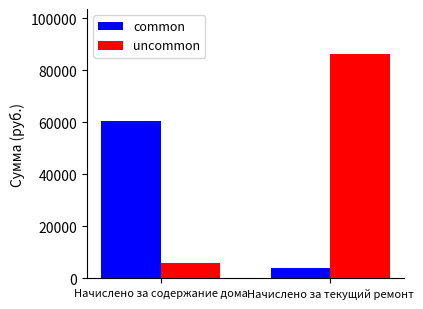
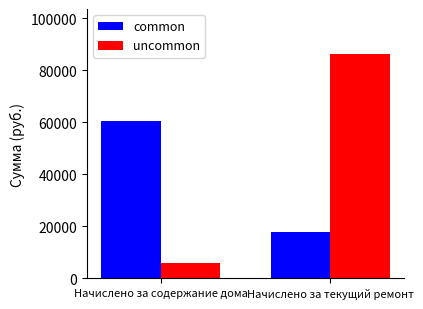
common, Начислено за текущий ремонт: 4000 -> 18000
